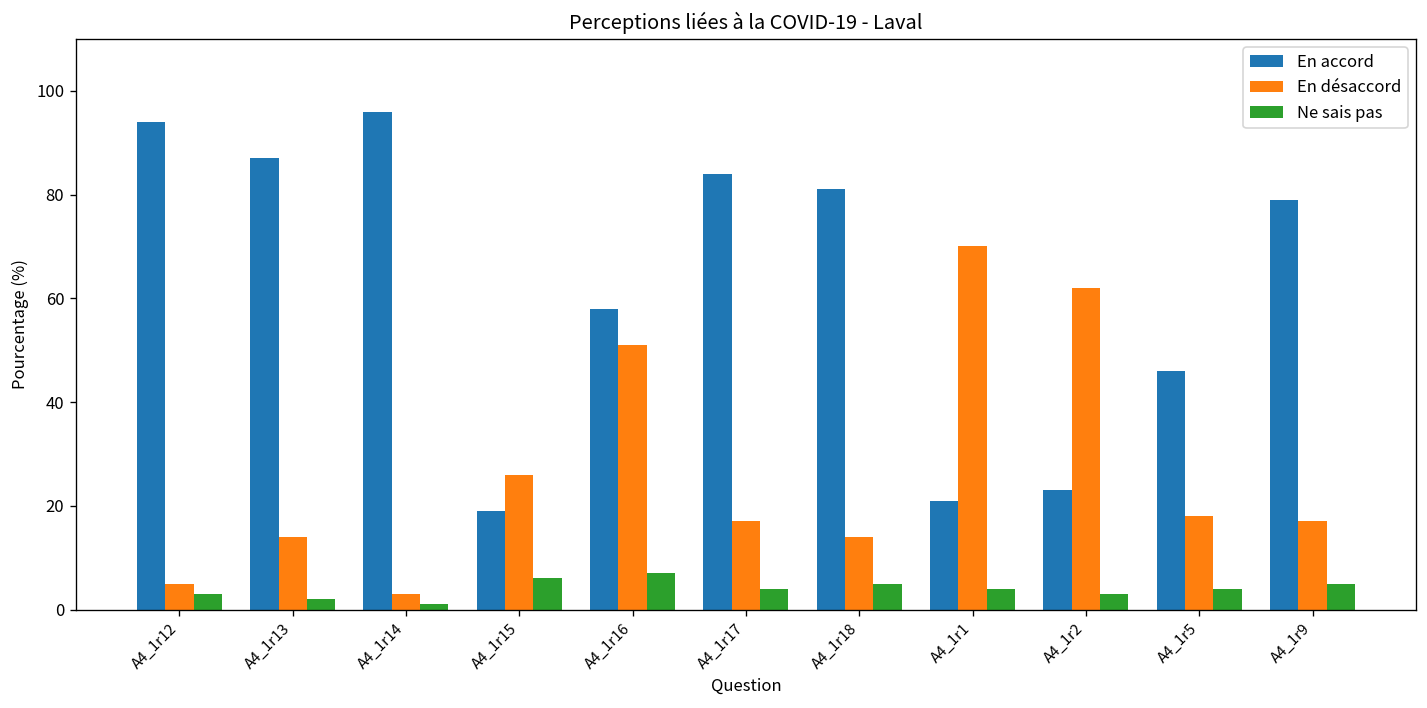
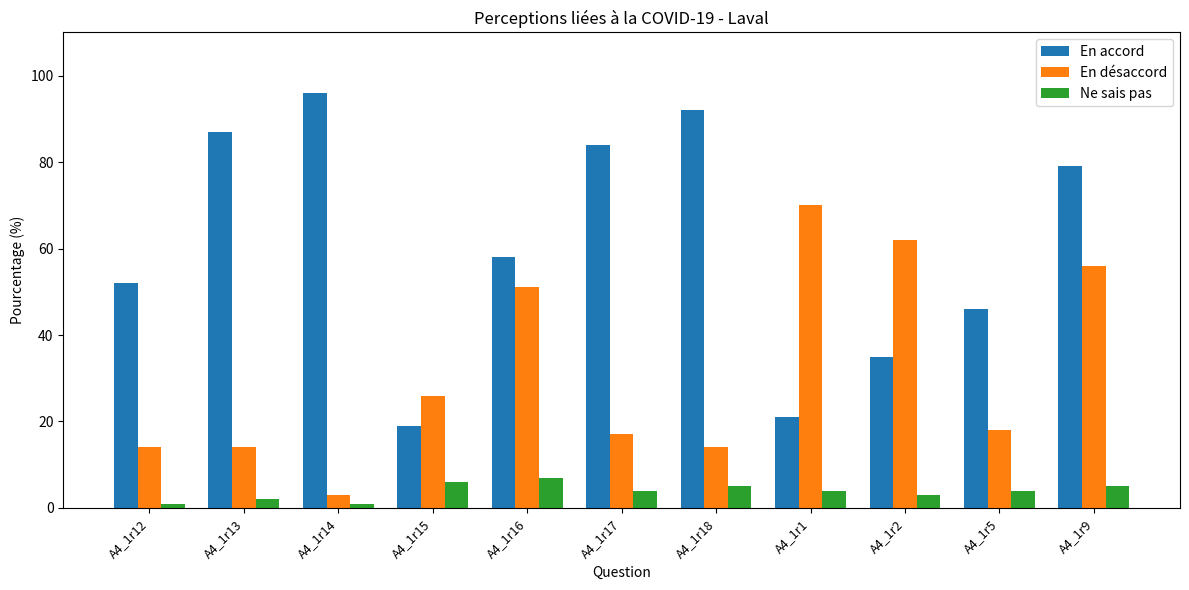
En accord, A4_1r12: 94 -> 52
En désaccord, A4_1r12: 5 -> 14
Ne sais pas, A4_1r12: 3 -> 1
En accord, A4_1r18: 81 -> 92
En accord, A4_1r2: 23 -> 35
En désaccord, A4_1r9: 17 -> 56
